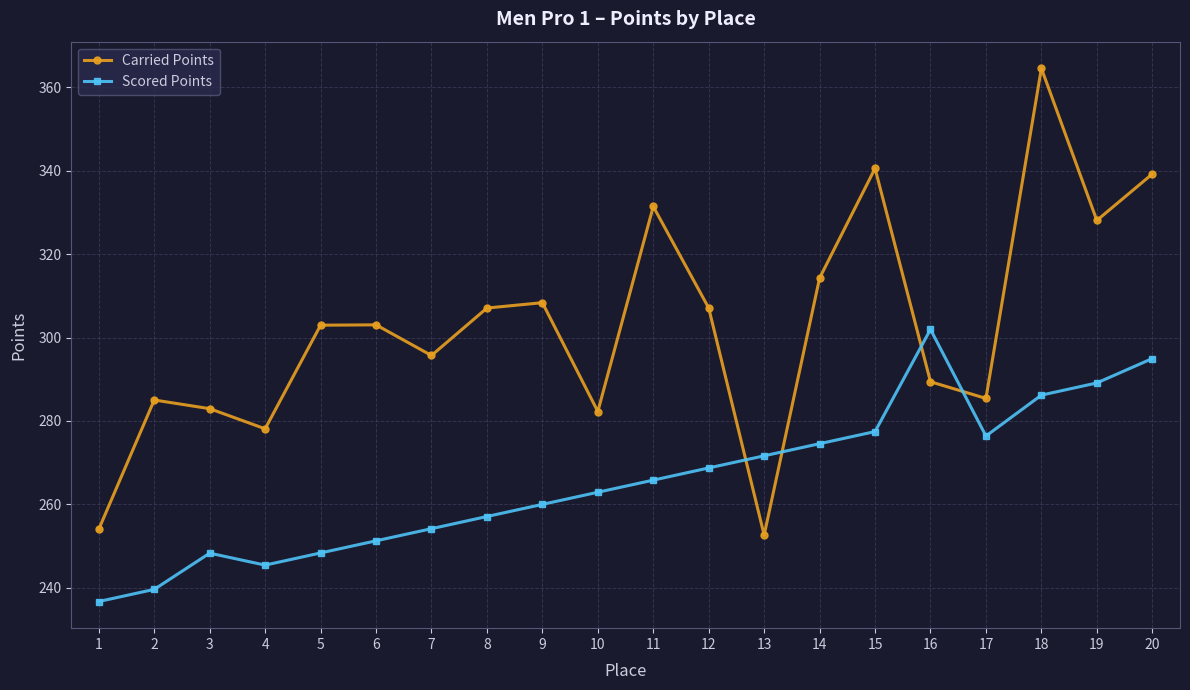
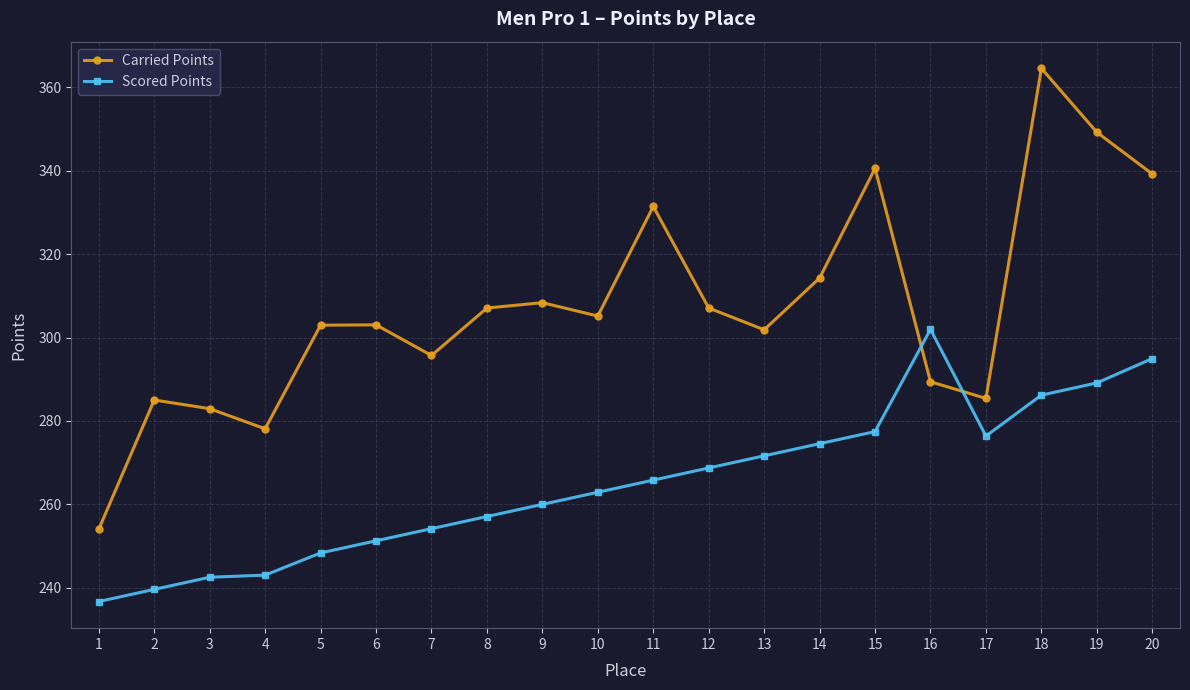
Scored Points, 3: 248 -> 242
Scored Points, 4: 245 -> 243
Carried Points, 10: 282 -> 305
Carried Points, 13: 253 -> 302
Carried Points, 19: 328 -> 349
